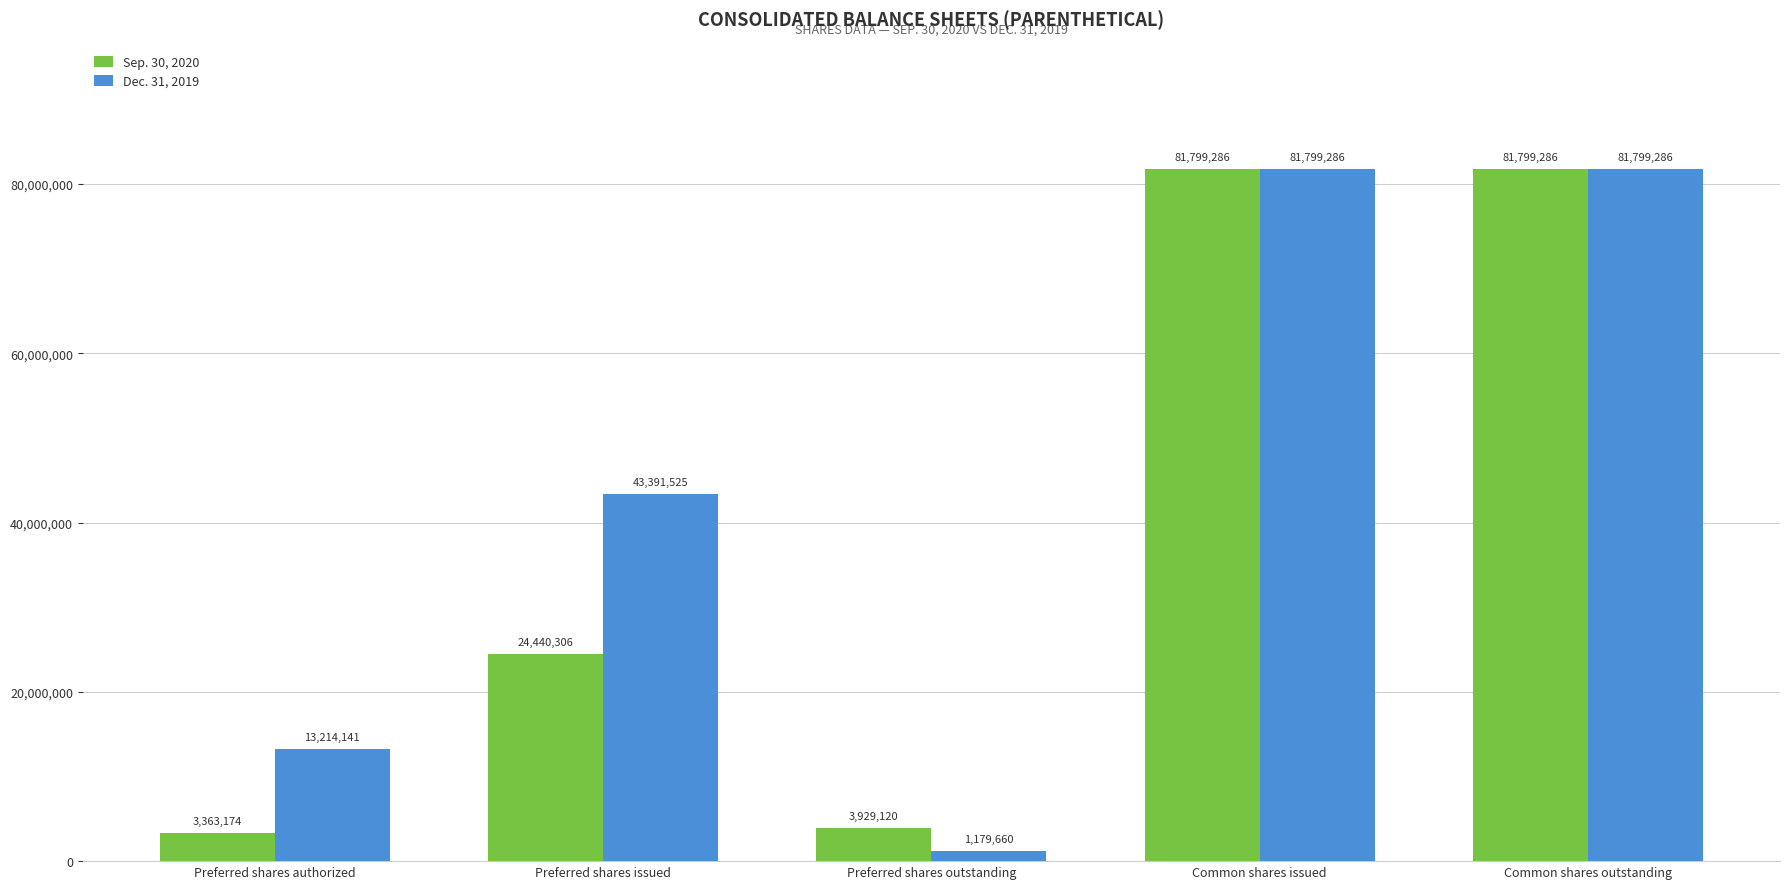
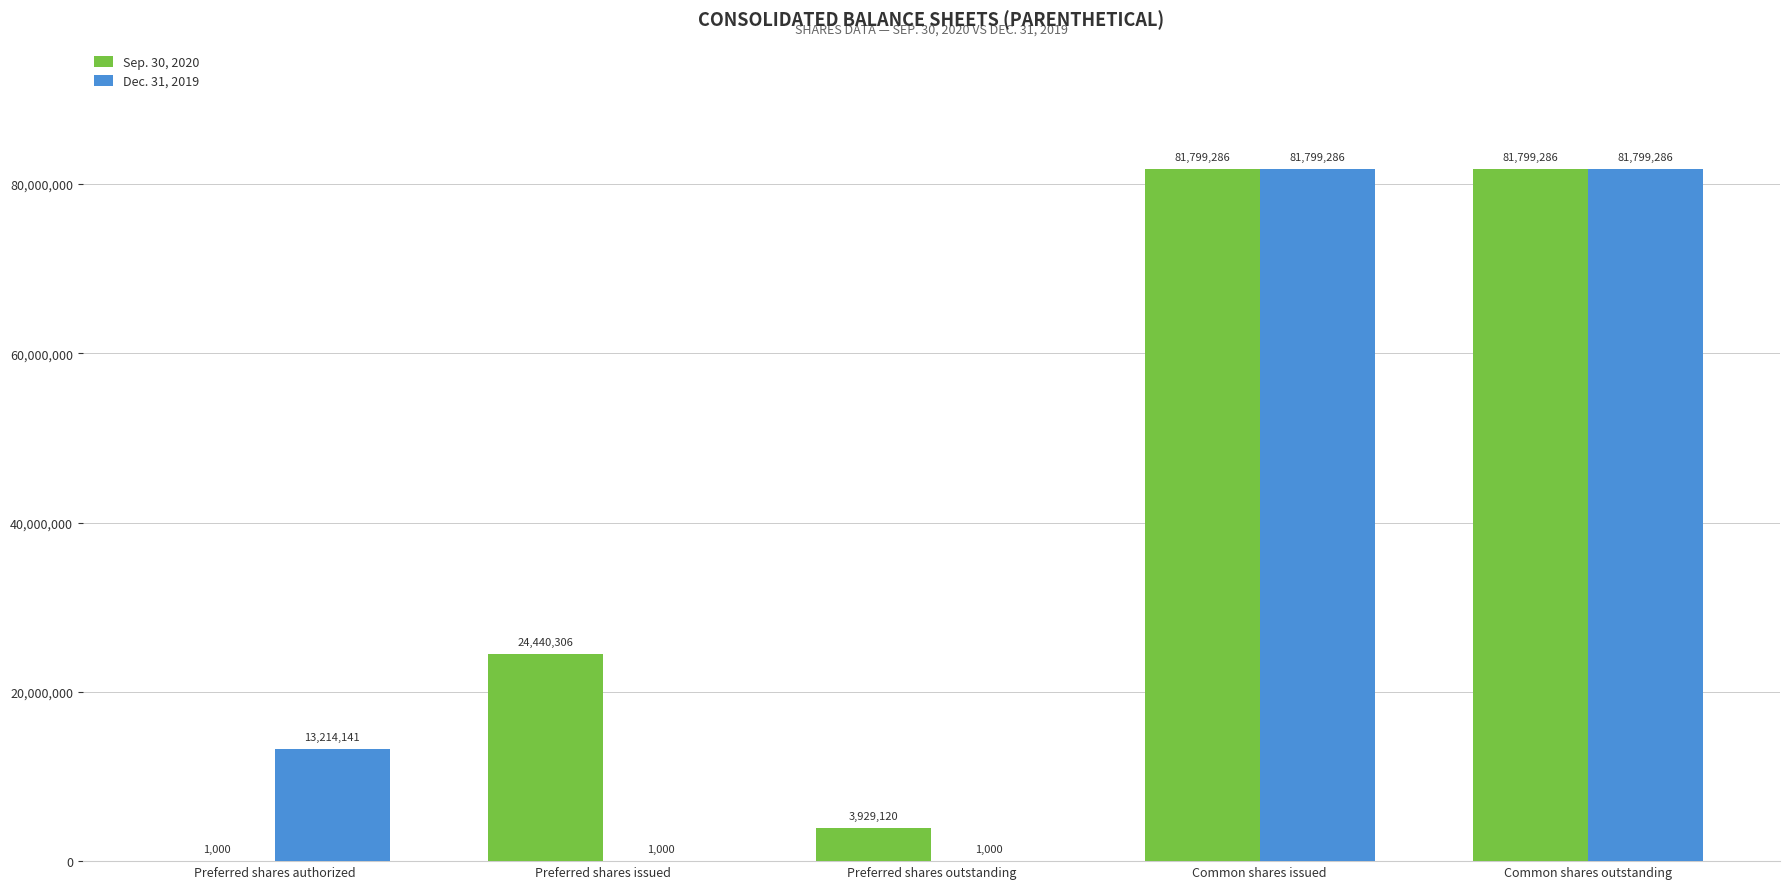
Sep. 30, 2020, Preferred shares authorized: 3,363,174 -> 1,000
Dec. 31, 2019, Preferred shares issued: 43,391,525 -> 1,000
Dec. 31, 2019, Preferred shares outstanding: 1,179,660 -> 1,000
